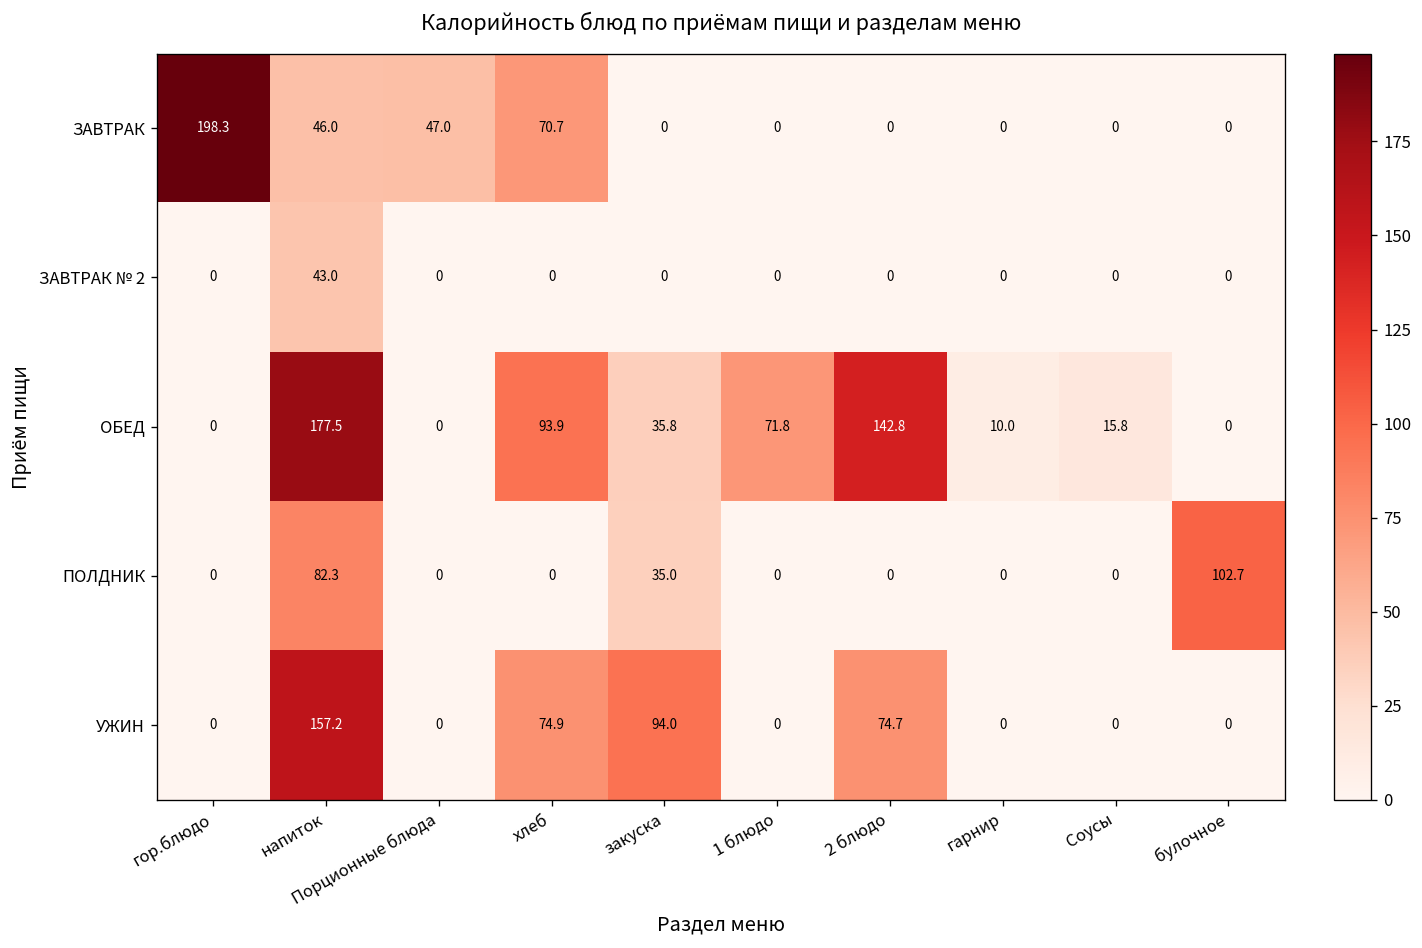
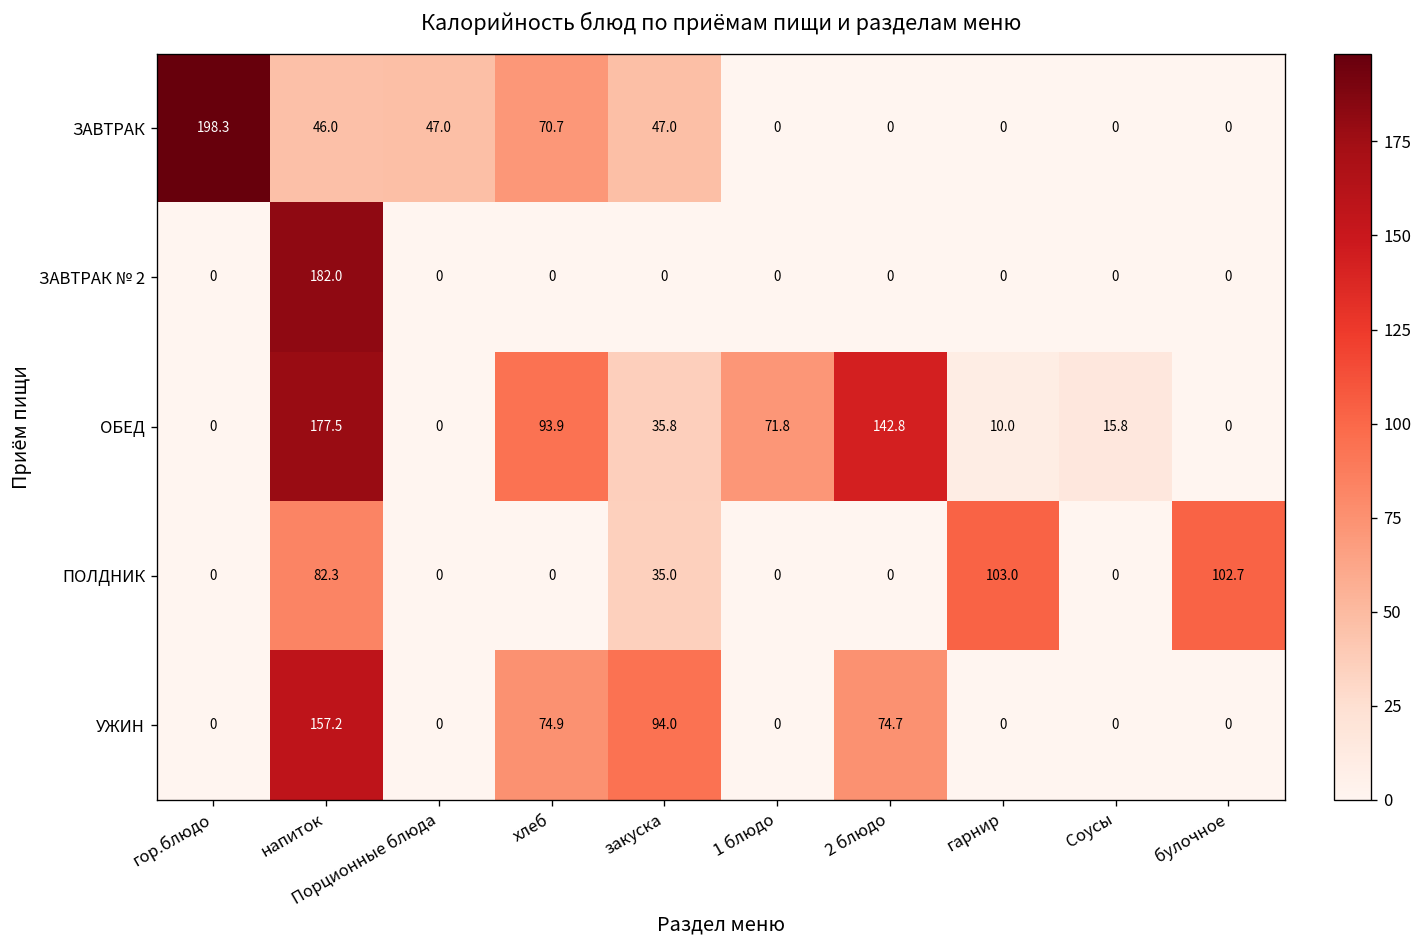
ЗАВТРАК, закуска: 0 -> 47.0
ЗАВТРАК № 2, напиток: 43.0 -> 182.0
ПОЛДНИК, гарнир: 0 -> 103.0
